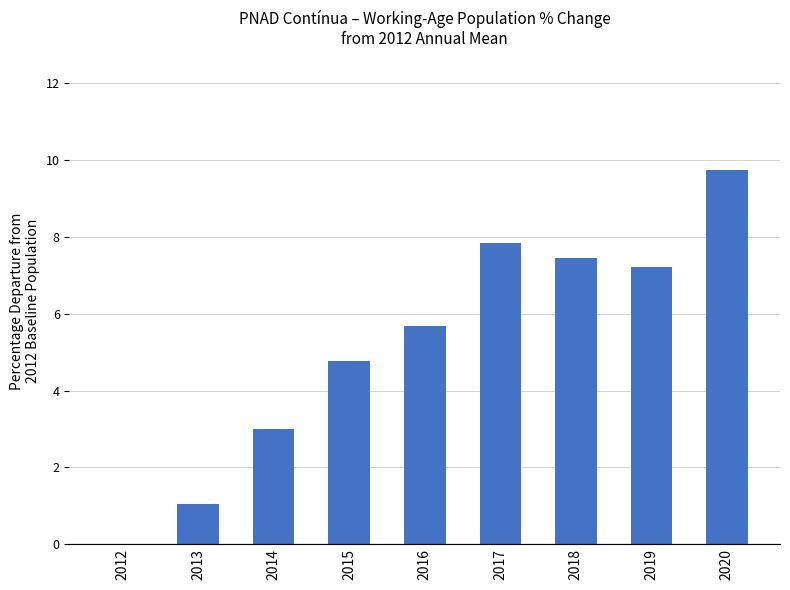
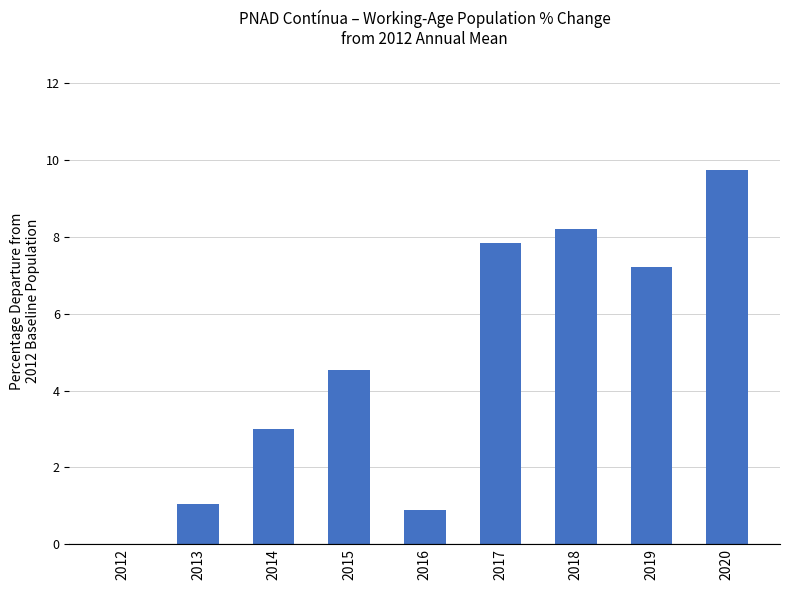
2015: 4.8 -> 4.5
2016: 5.7 -> 0.9
2018: 7.5 -> 8.2
